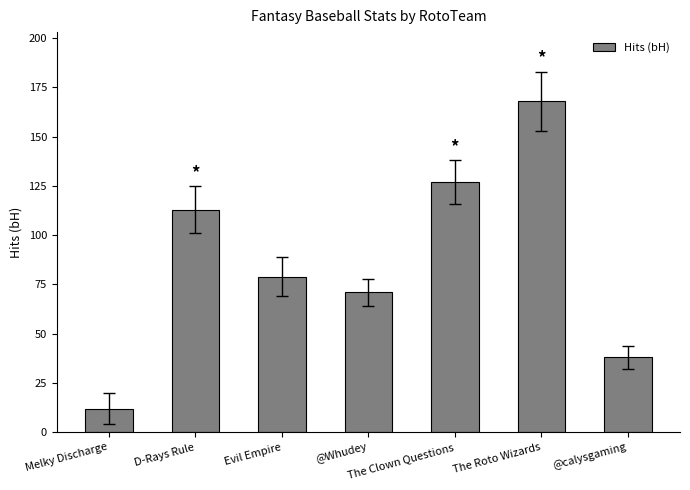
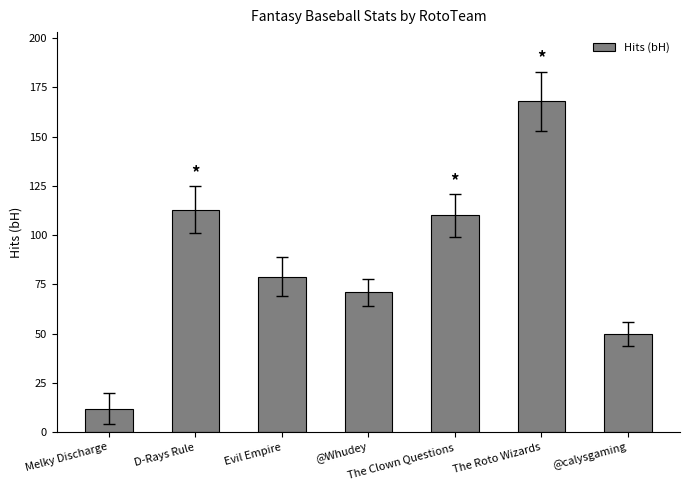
Hits (bH), The Clown Questions: 127 -> 110
Hits (bH), @calysgaming: 38 -> 50
